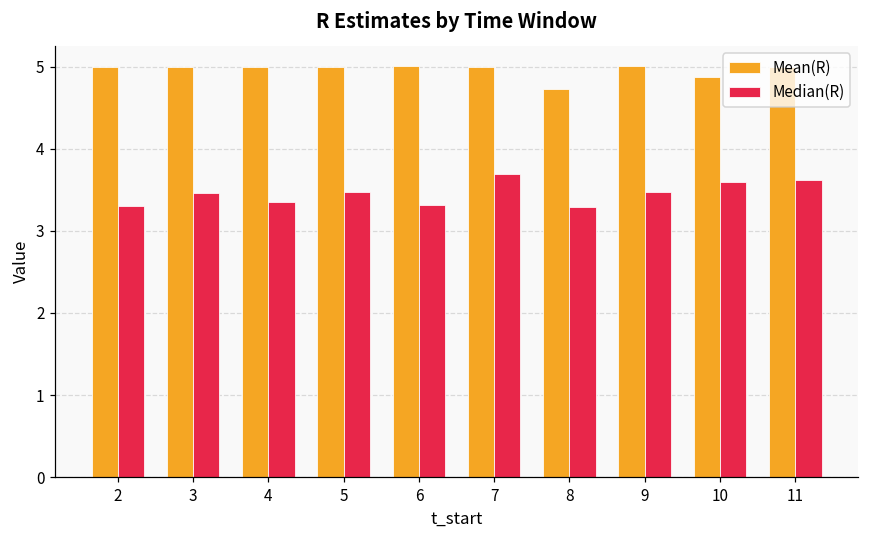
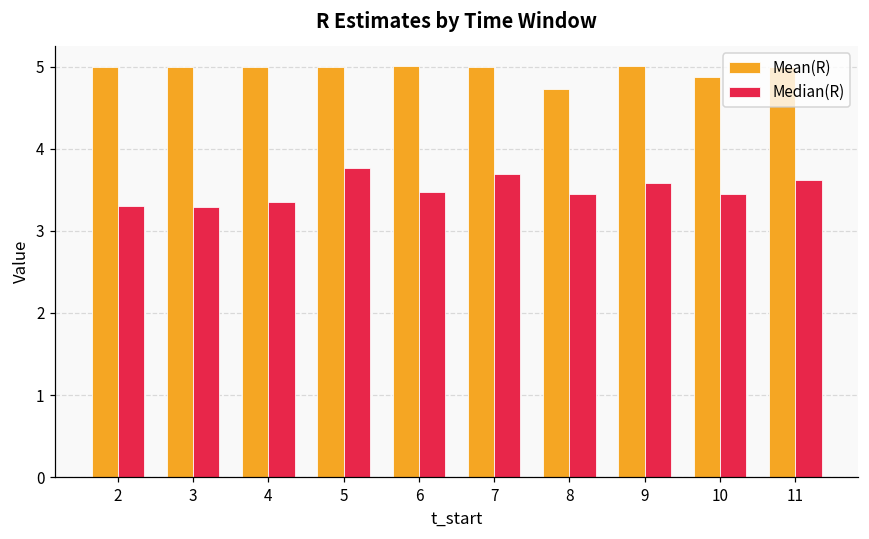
Median(R), 3: 3.5 -> 3.3
Median(R), 5: 3.5 -> 3.8
Median(R), 6: 3.3 -> 3.5
Median(R), 8: 3.3 -> 3.5
Median(R), 9: 3.5 -> 3.6
Median(R), 10: 3.6 -> 3.5
